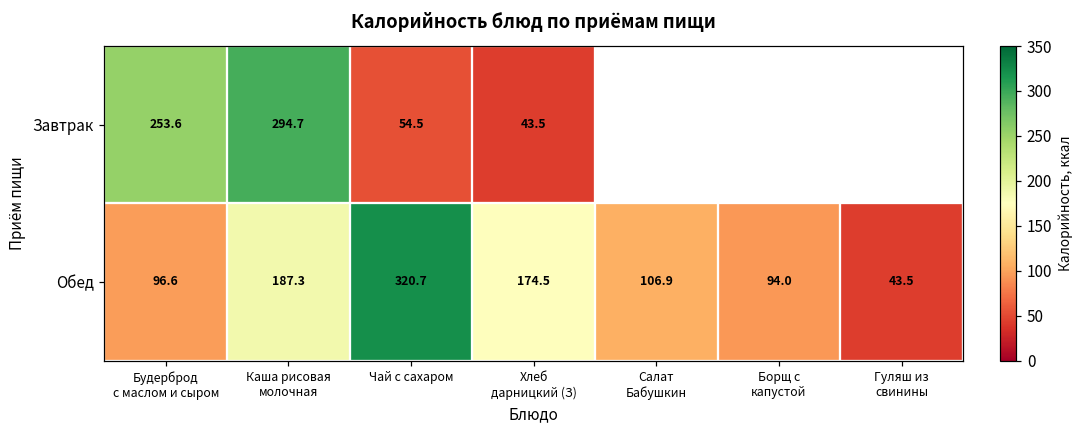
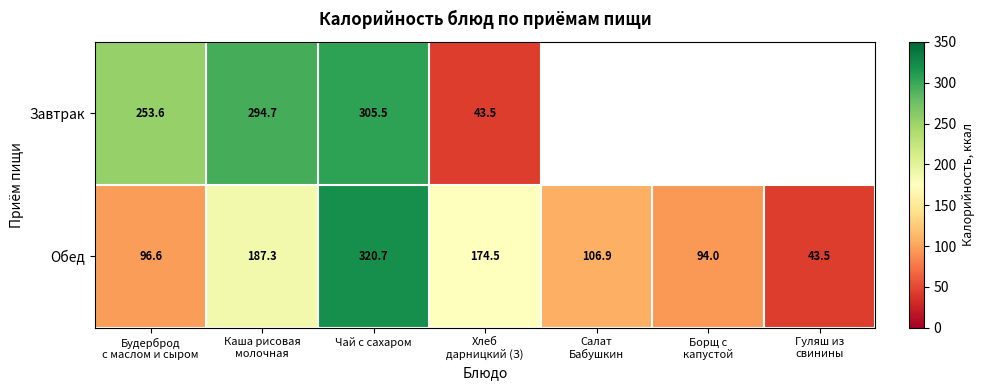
Завтрак, Чай с сахаром: 54.5 -> 305.5
